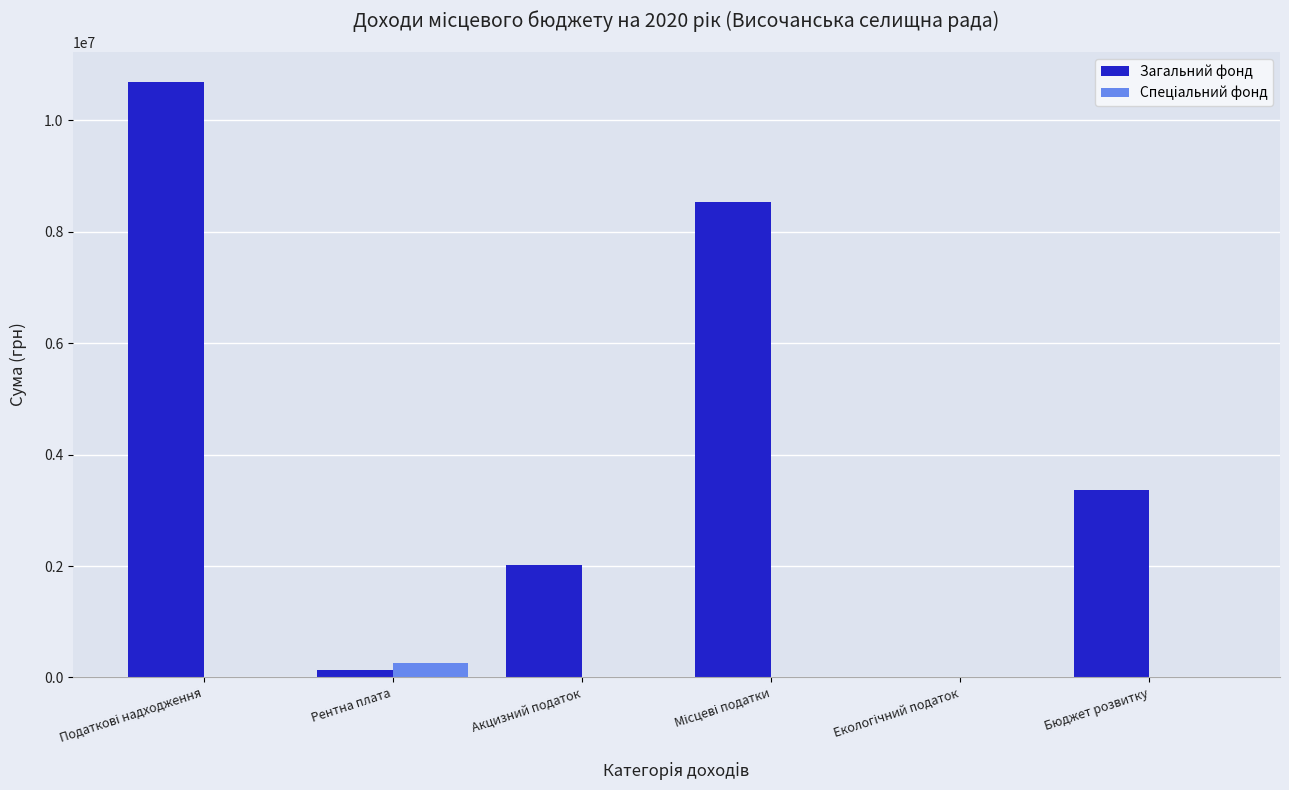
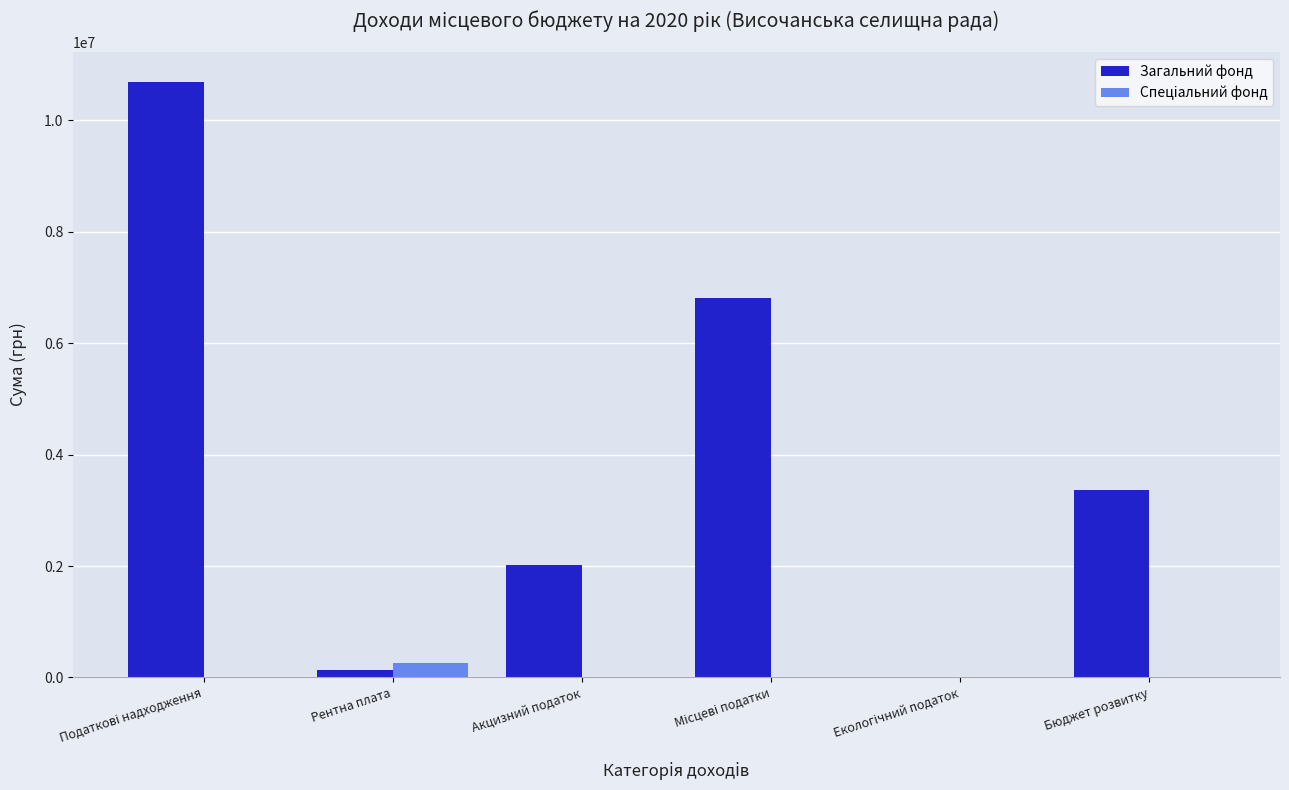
Загальний фонд, Місцеві податки: 8500000 -> 6800000
